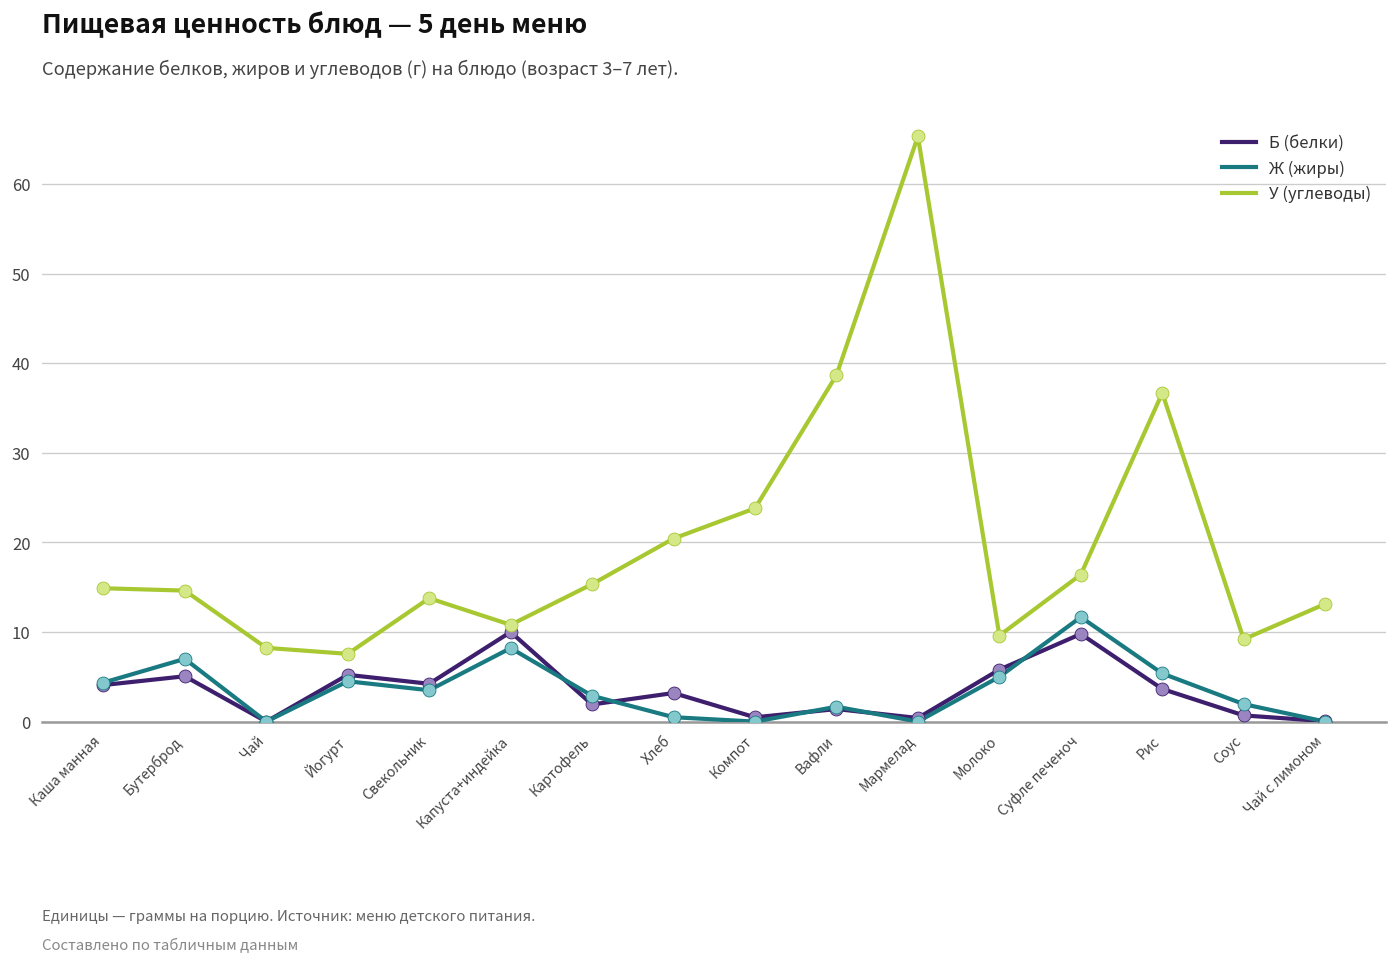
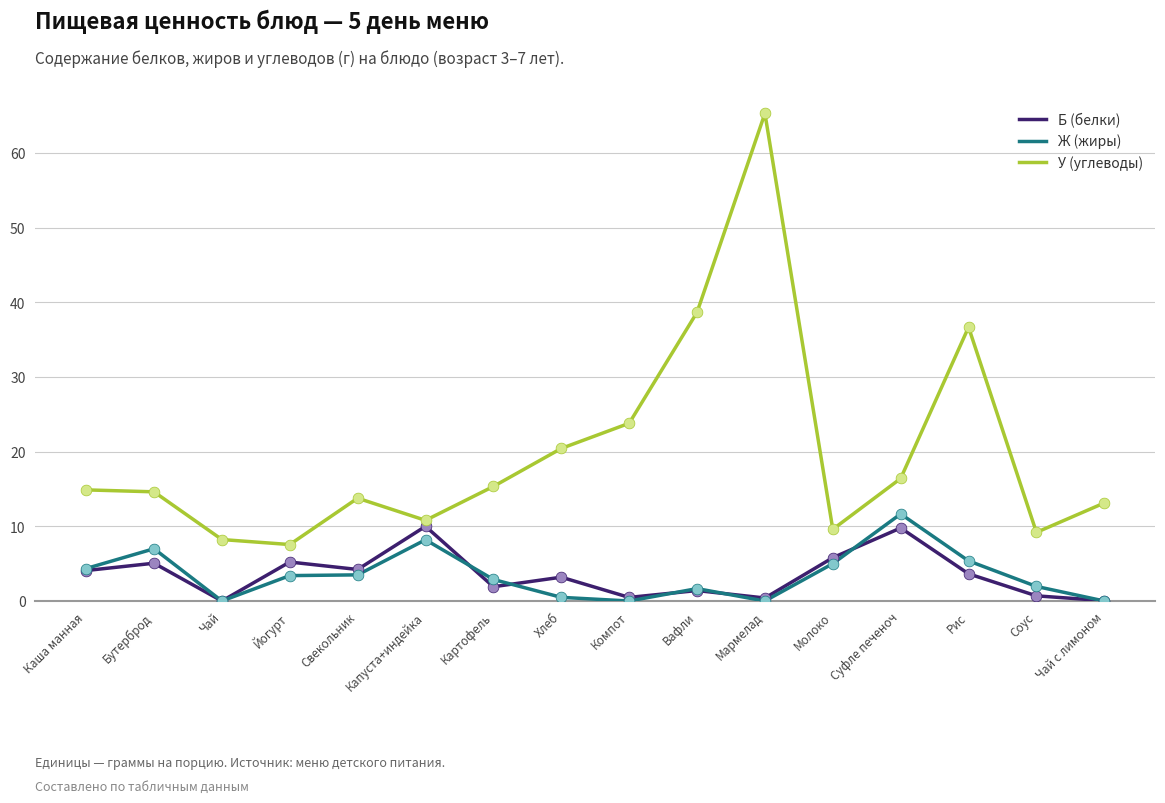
Ж (жиры), Йогурт: 5 -> 3
